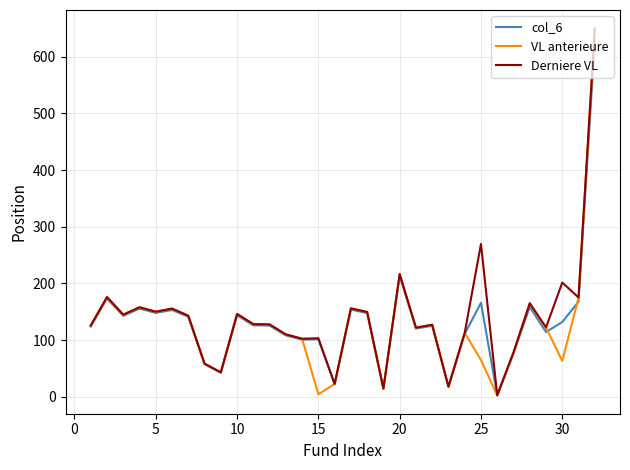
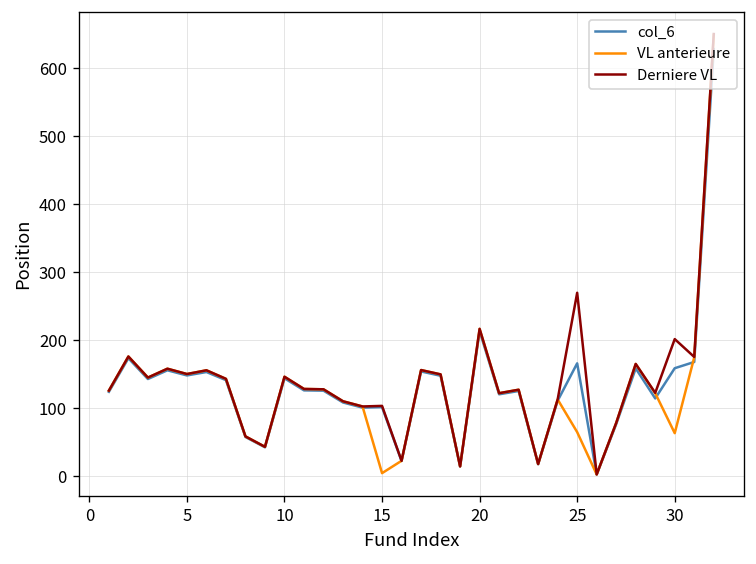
col_6, 30: 130 -> 160
